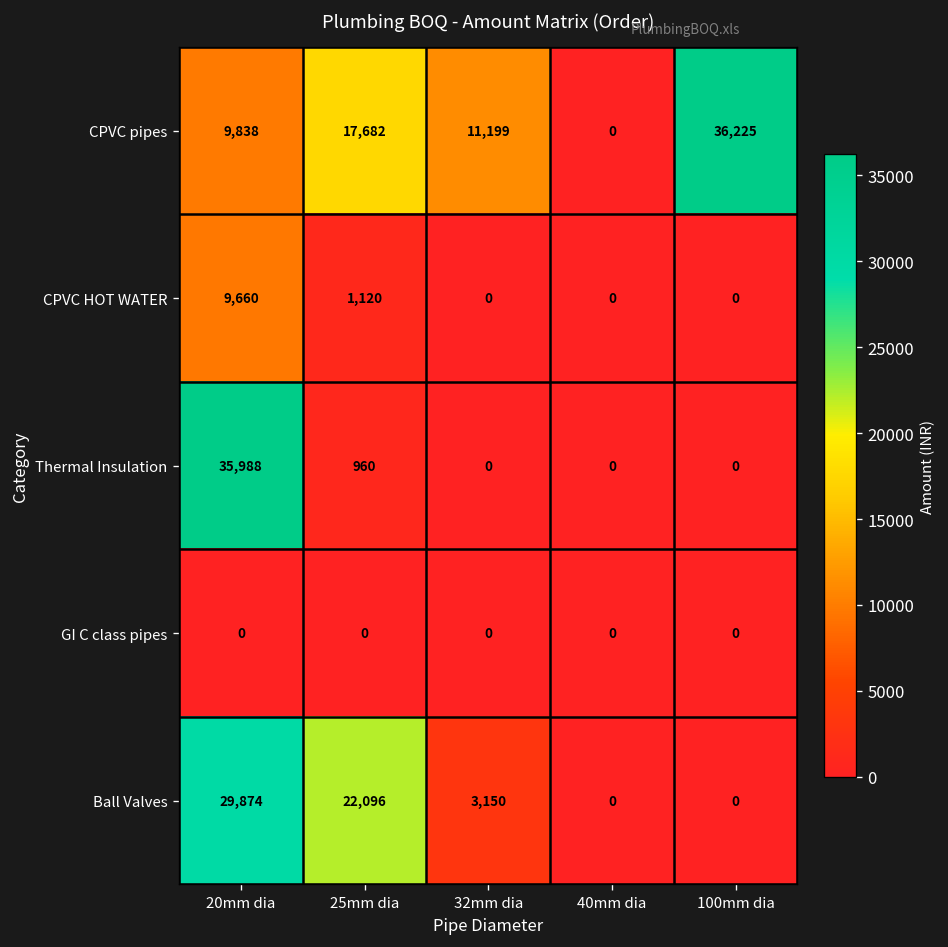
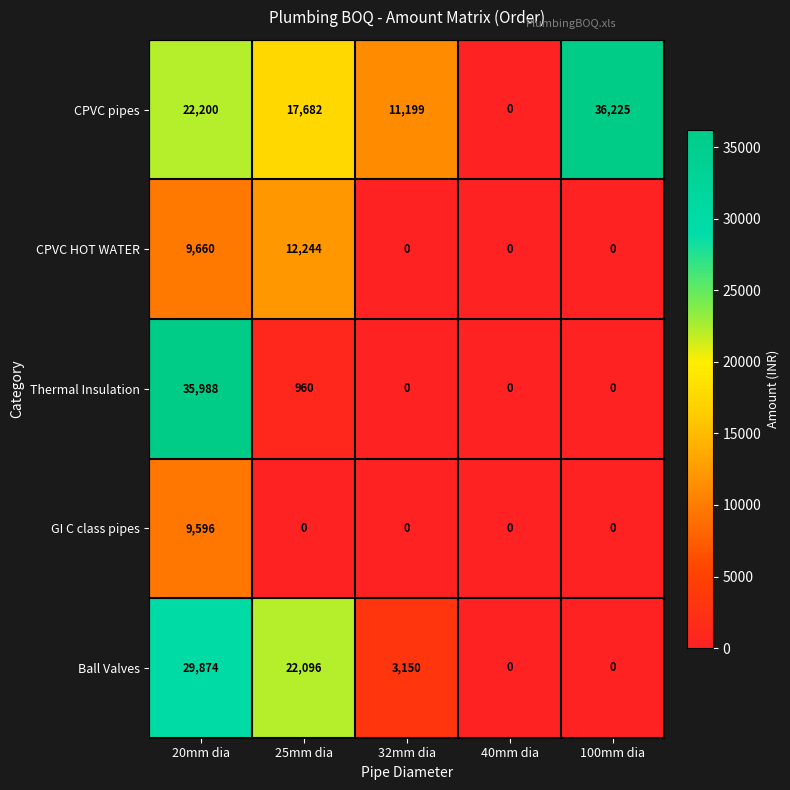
CPVC pipes, 20mm dia: 9,838 -> 22,200
CPVC HOT WATER, 25mm dia: 1,120 -> 12,244
GI C class pipes, 20mm dia: 0 -> 9,596
